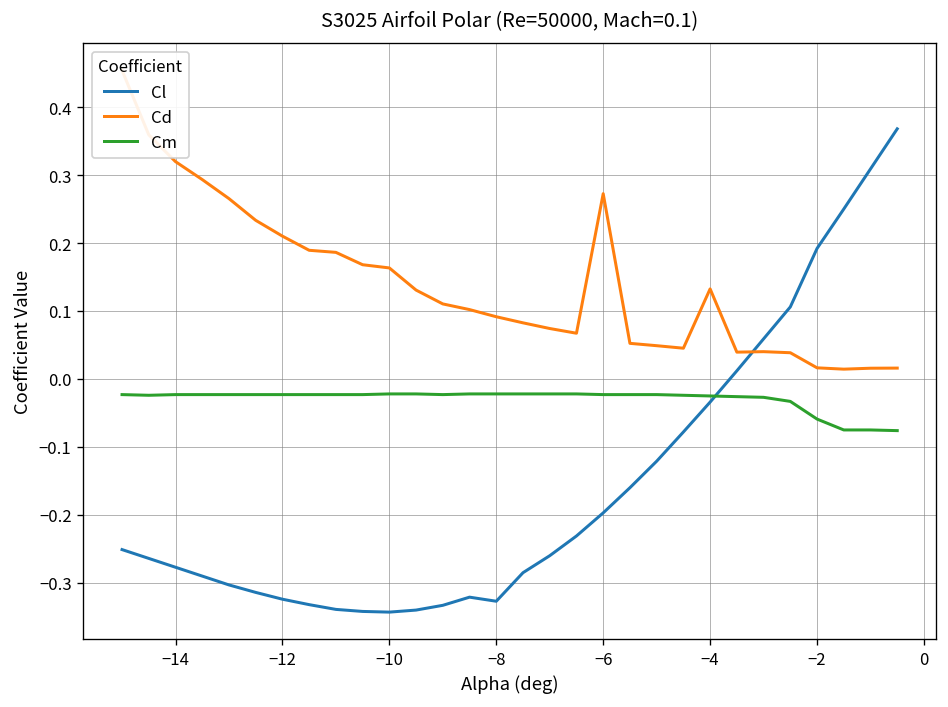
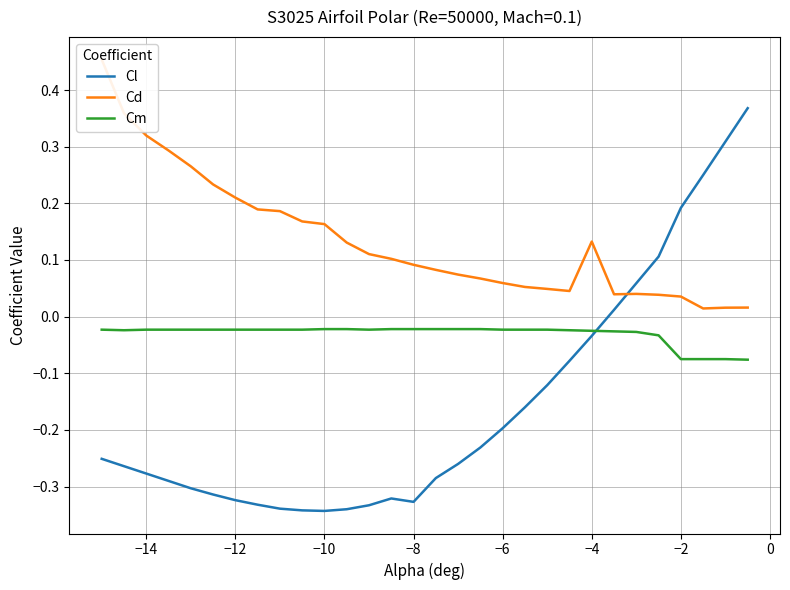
Cd, −6: 0.27 -> 0.06
Cd, −2: 0.02 -> 0.04
Cm, −2: -0.06 -> -0.08
